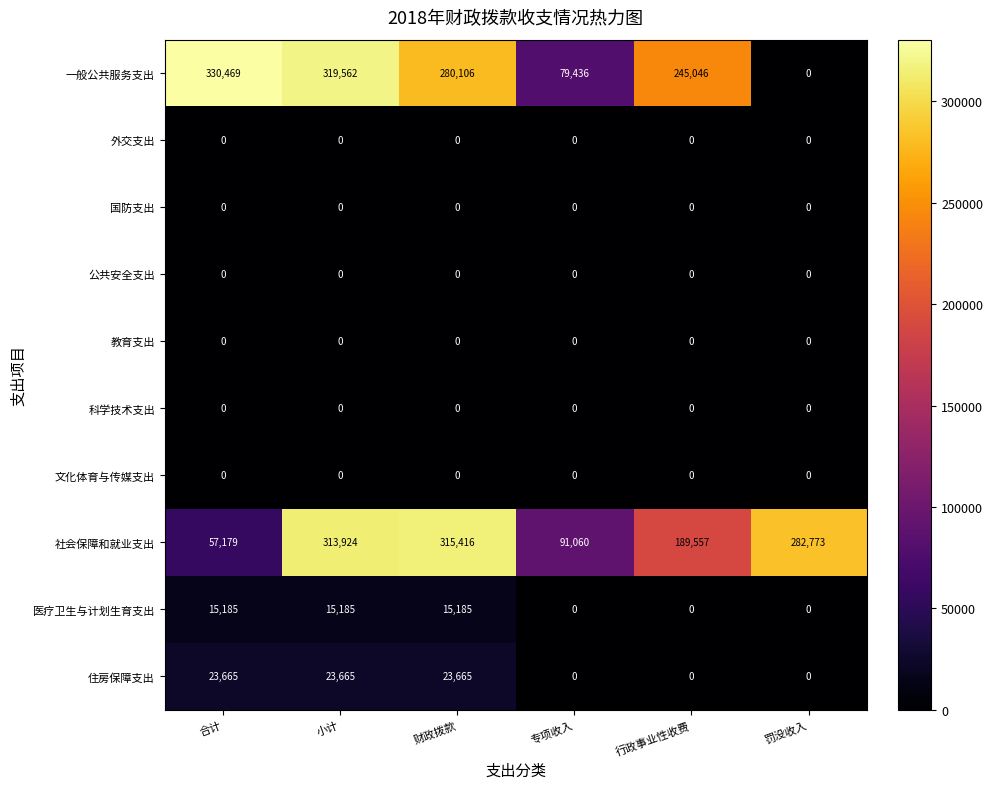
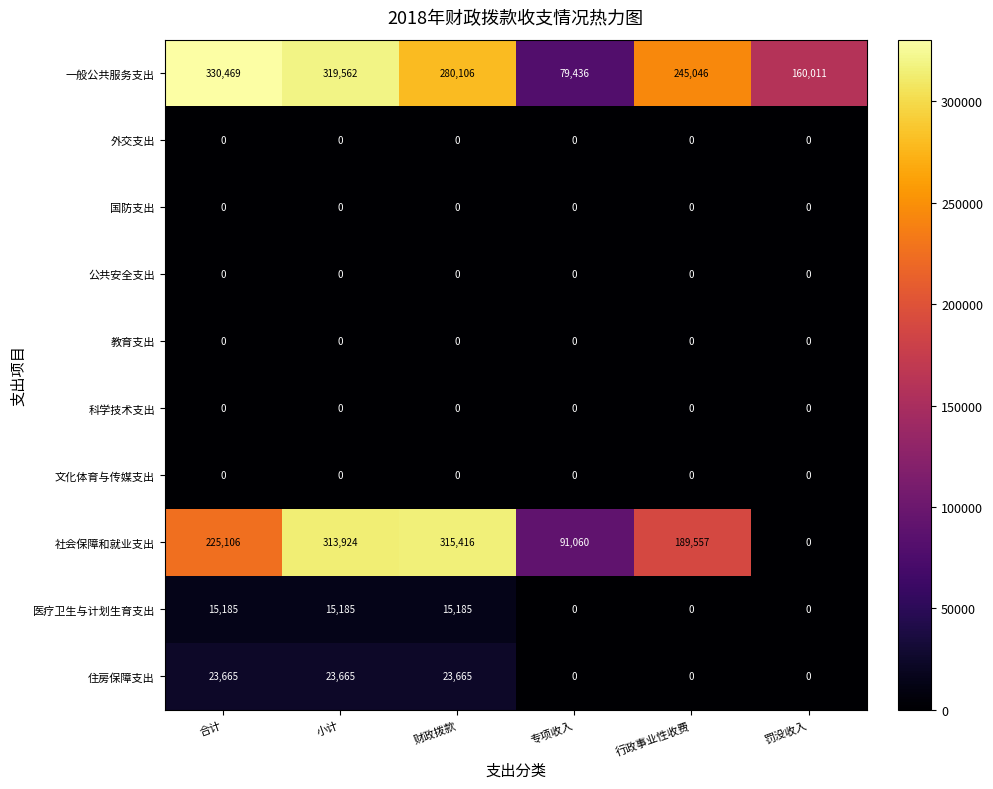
一般公共服务支出, 罚没收入: 0 -> 160,011
社会保障和就业支出, 合计: 57,179 -> 225,106
社会保障和就业支出, 罚没收入: 282,773 -> 0
